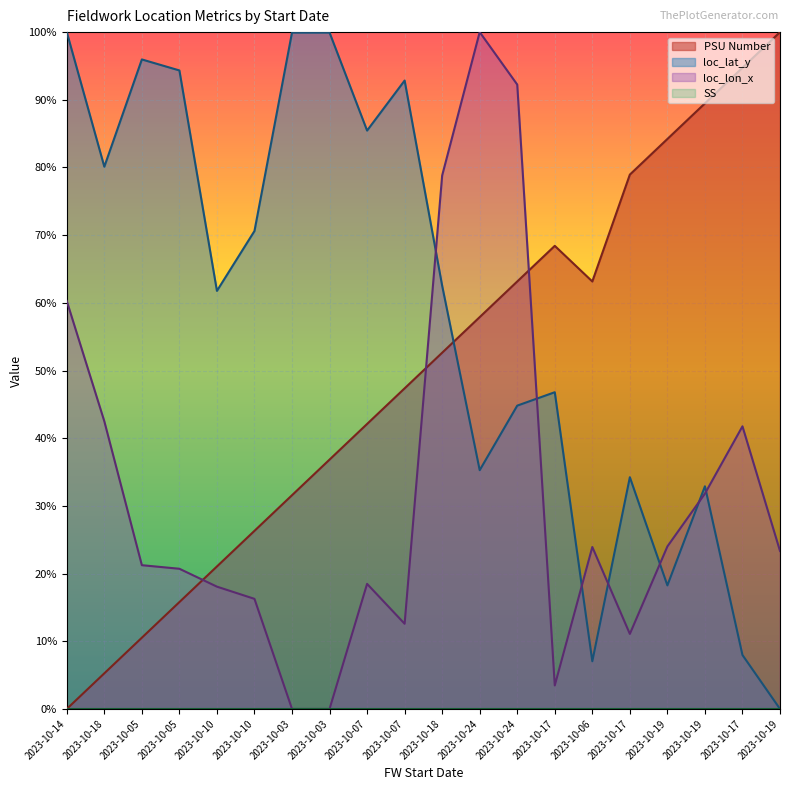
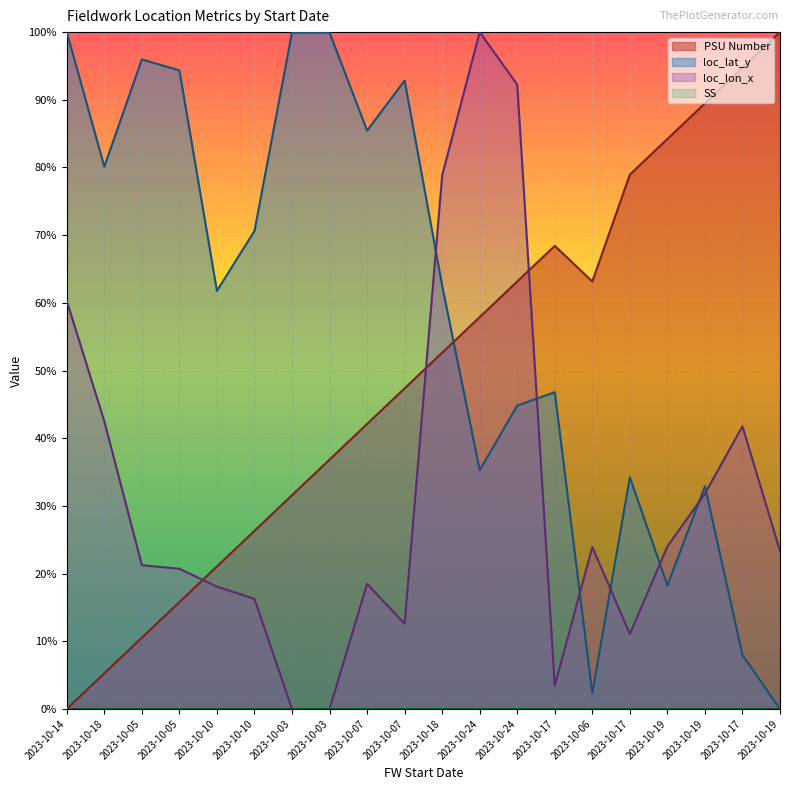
loc_lat_y, 2023-10-06: 7% -> 2%
